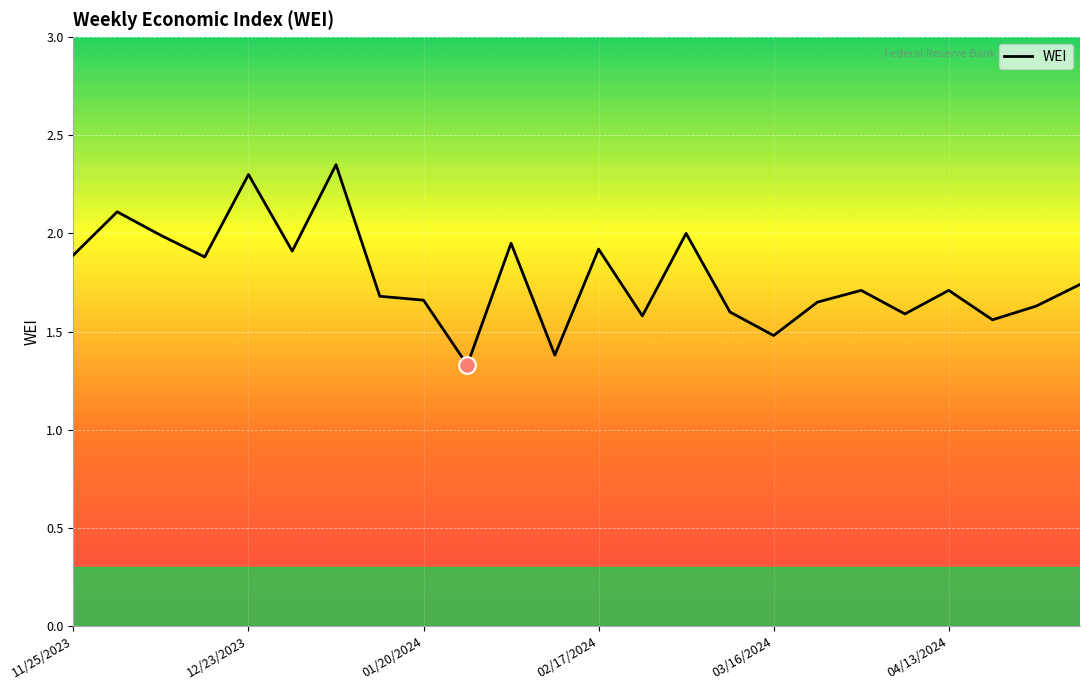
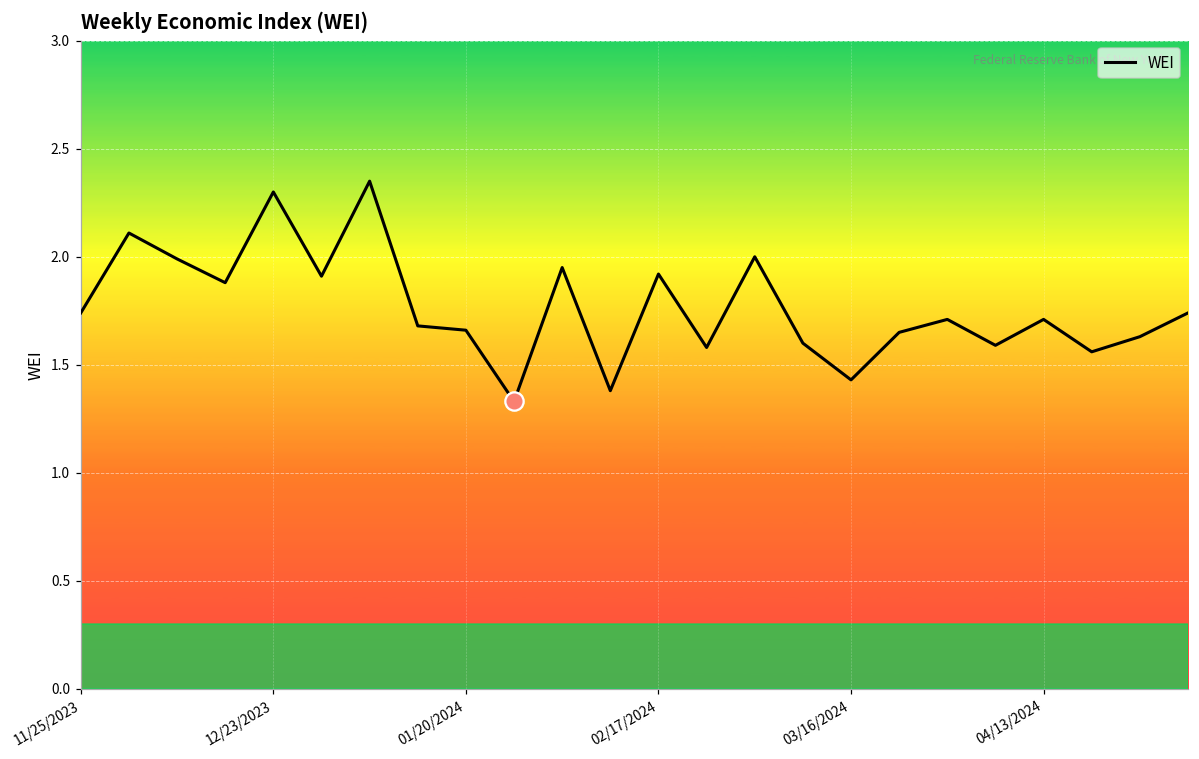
WEI, 11/25/2023: 1.89 -> 1.74
WEI, 03/16/2024: 1.48 -> 1.43
